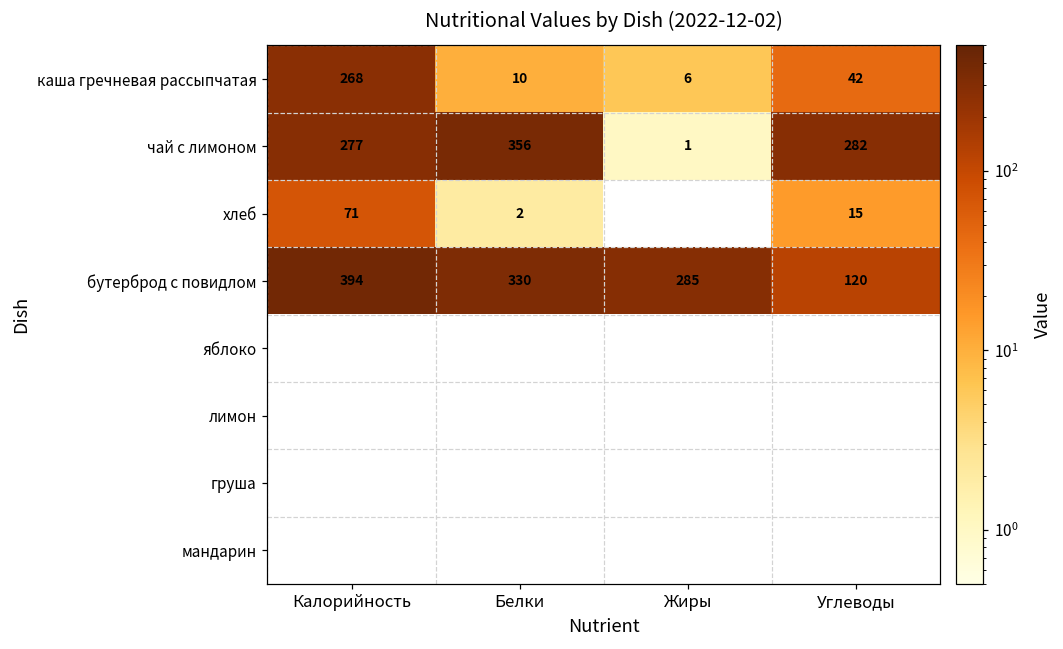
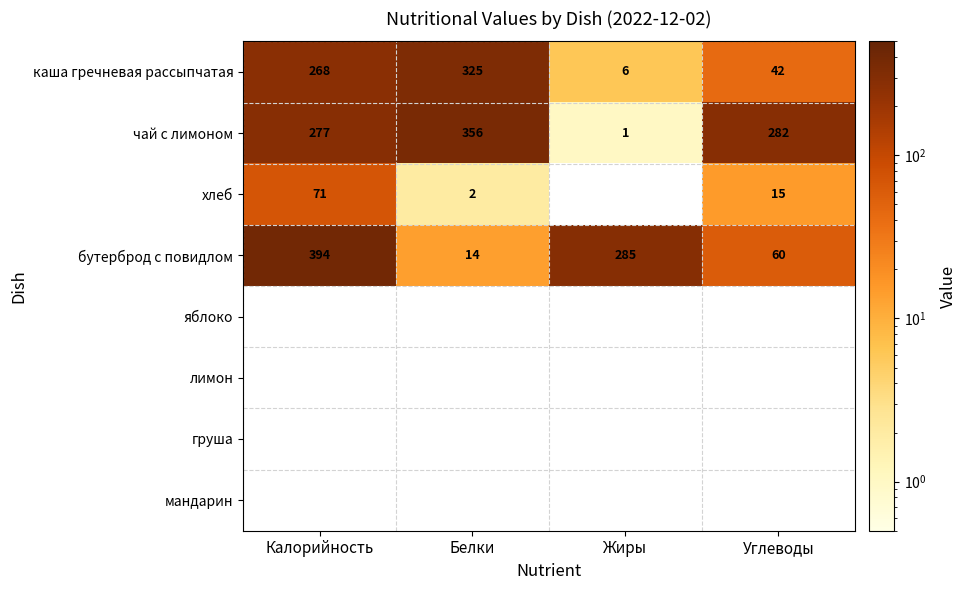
каша гречневая рассыпчатая, Белки: 10 -> 325
бутерброд с повидлом, Белки: 330 -> 14
бутерброд с повидлом, Углеводы: 120 -> 60
